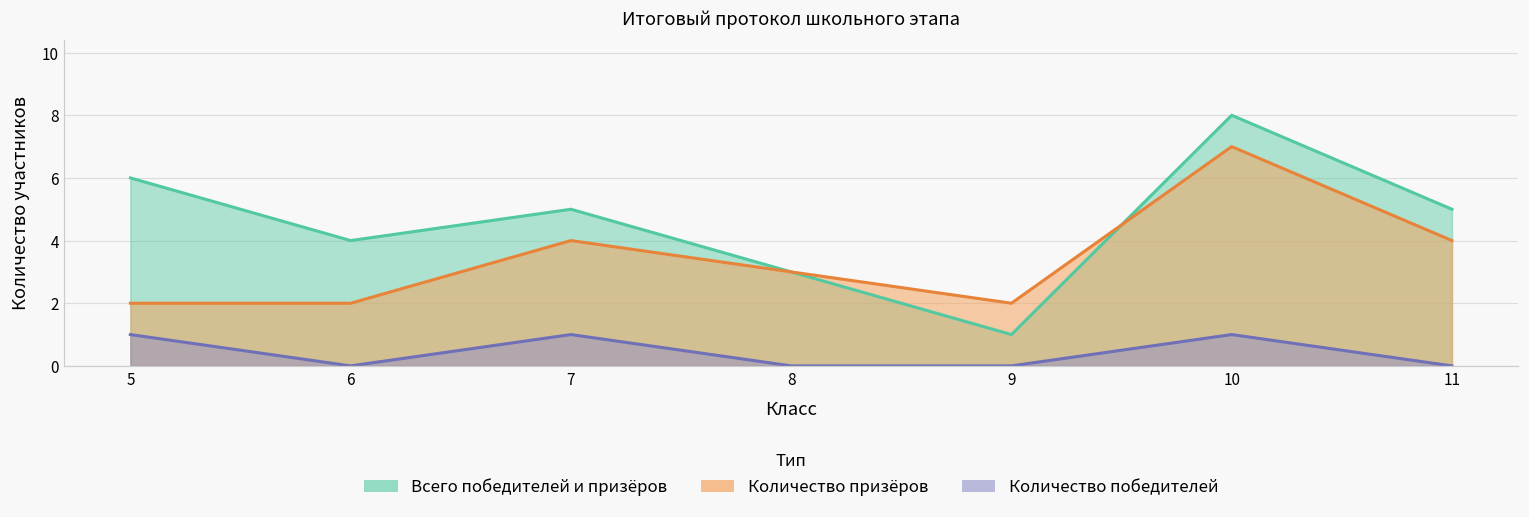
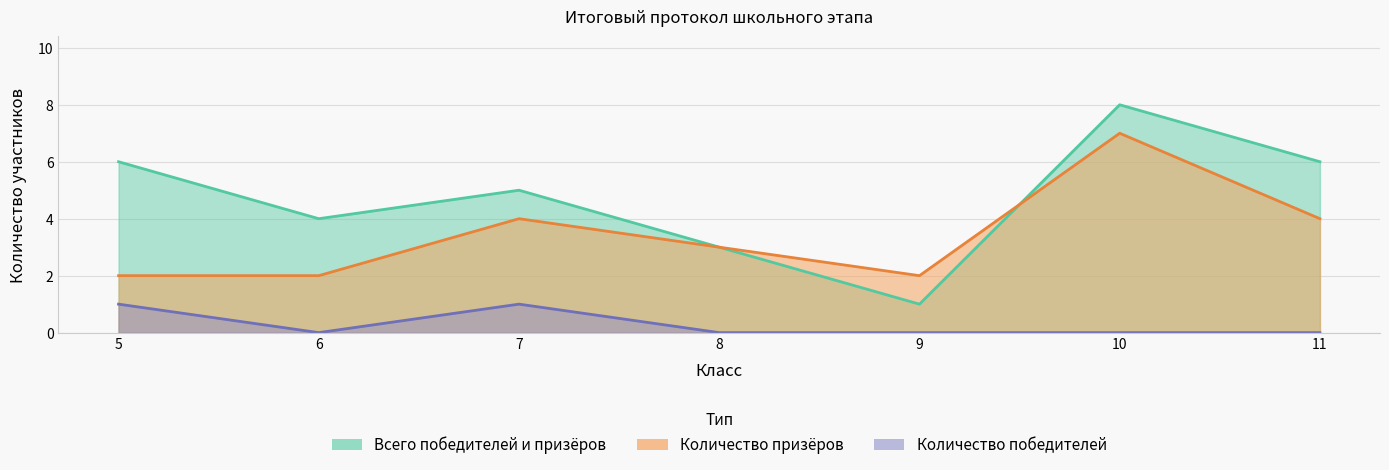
Количество победителей, 10: 1 -> 0
Всего победителей и призёров, 11: 5 -> 6
